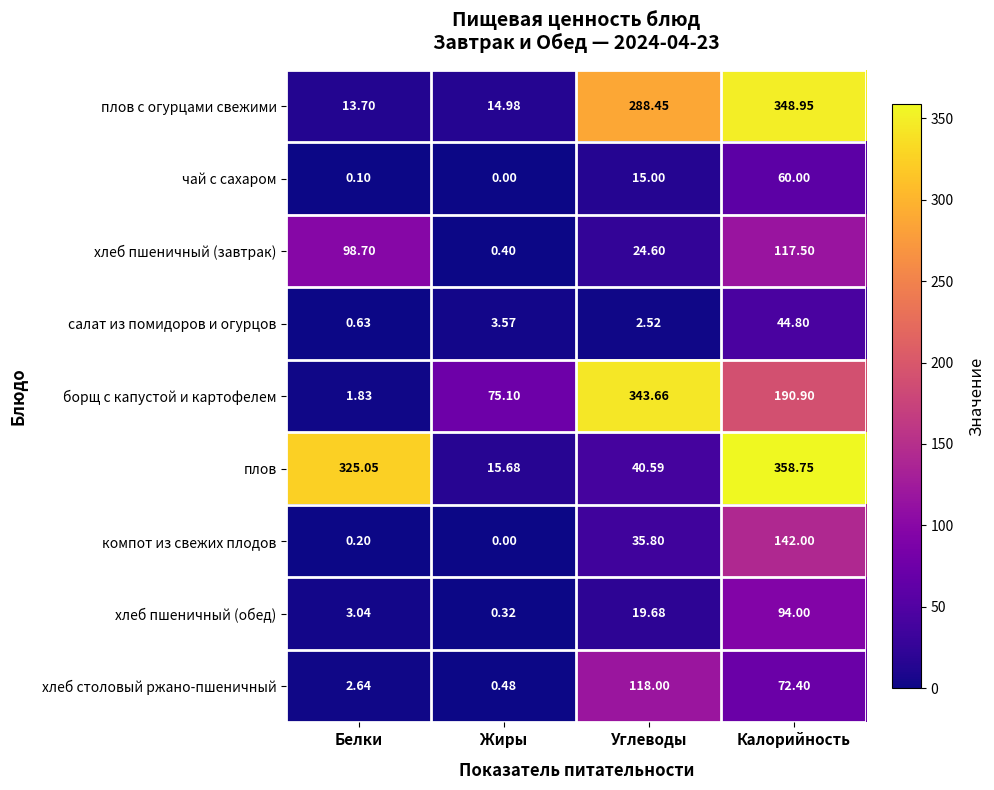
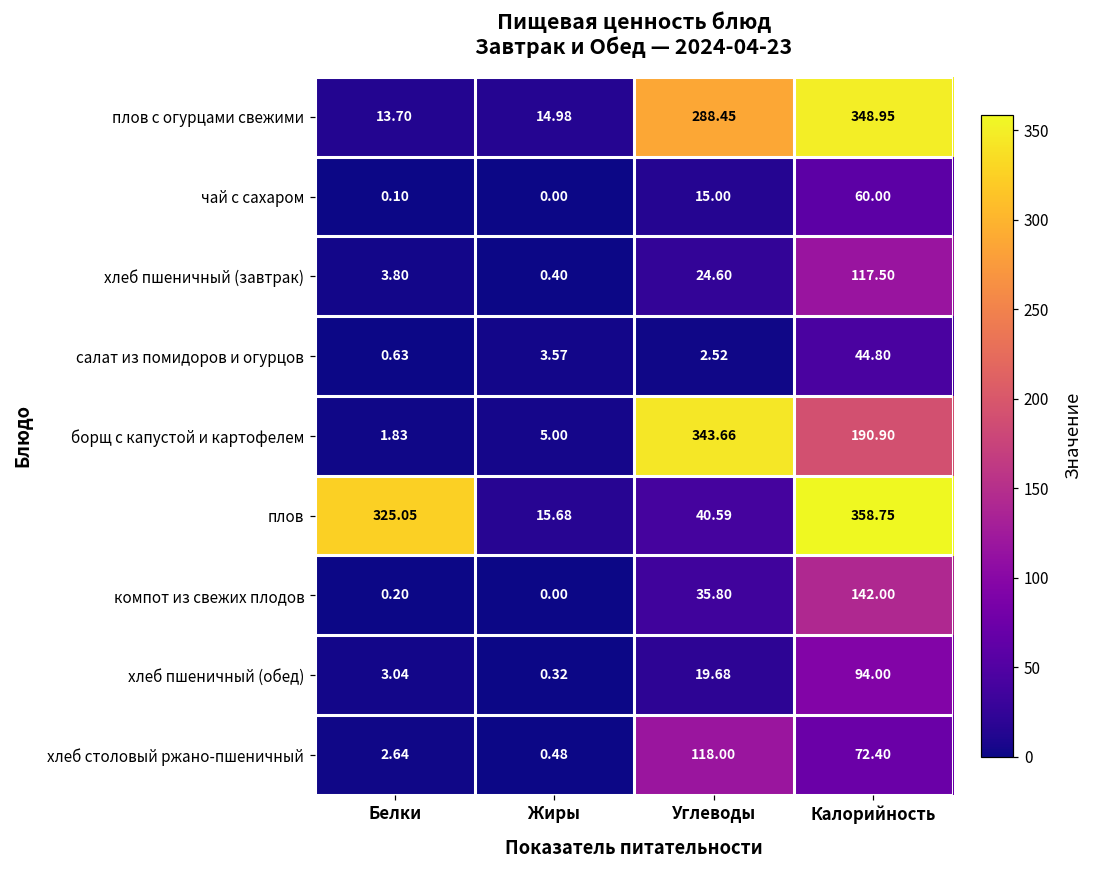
хлеб пшеничный (завтрак), Белки: 98.70 -> 3.80
борщ с капустой и картофелем, Жиры: 75.10 -> 5.00
